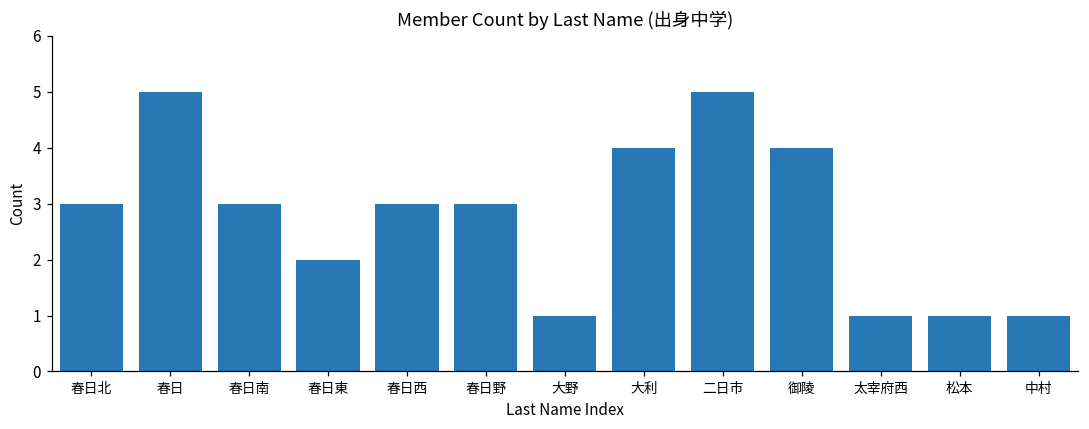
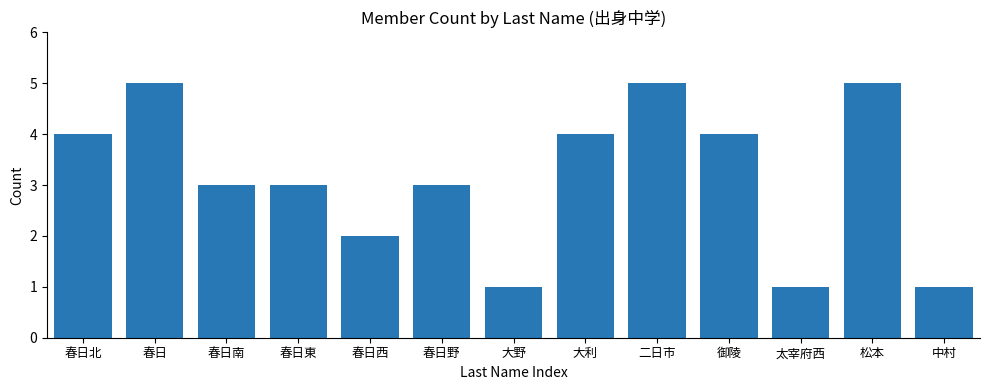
春日北: 3 -> 4
春日東: 2 -> 3
春日西: 3 -> 2
松本: 1 -> 5
